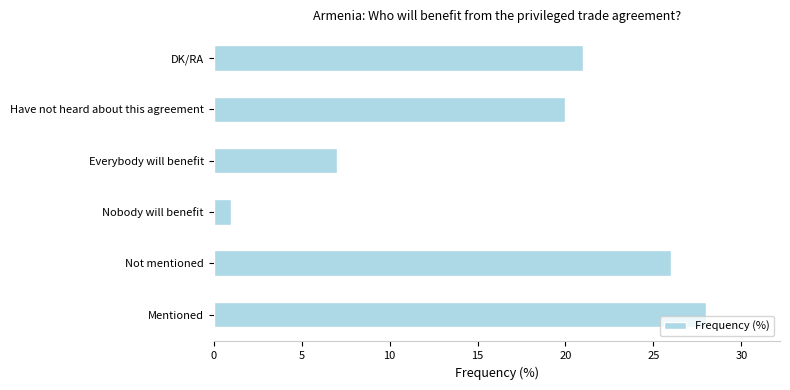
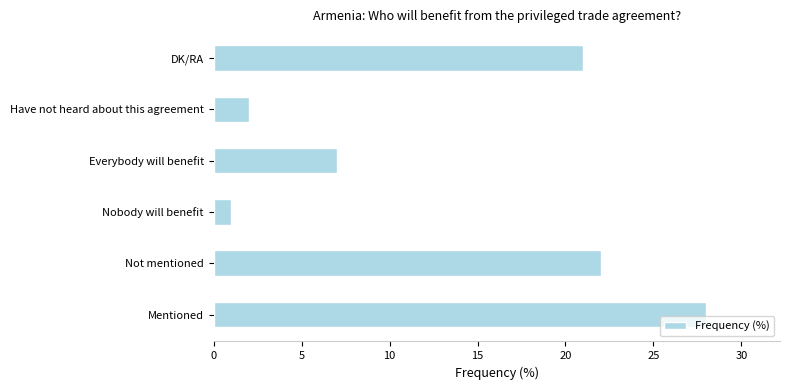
Have not heard about this agreement: 20 -> 2
Not mentioned: 26 -> 22
